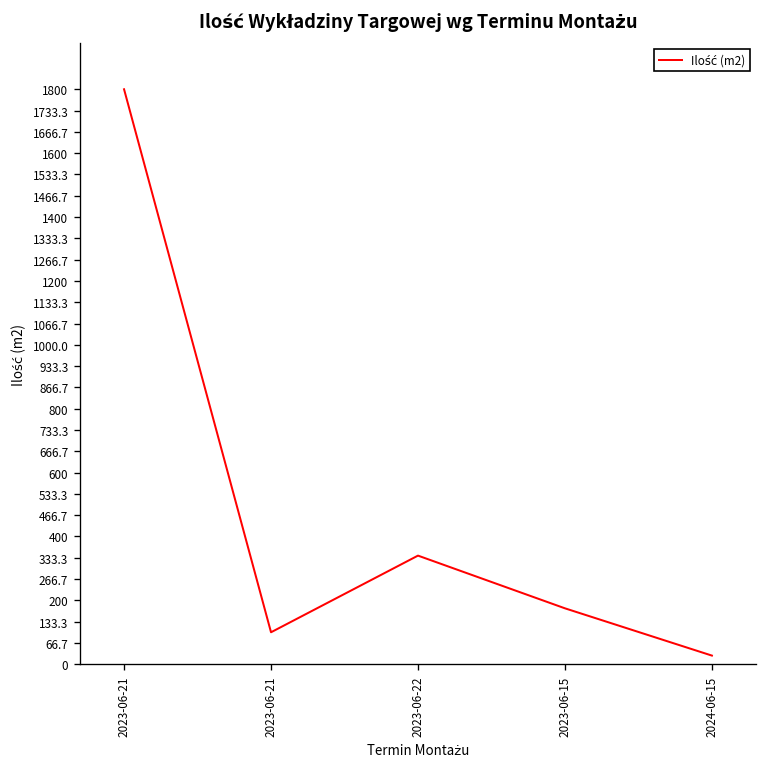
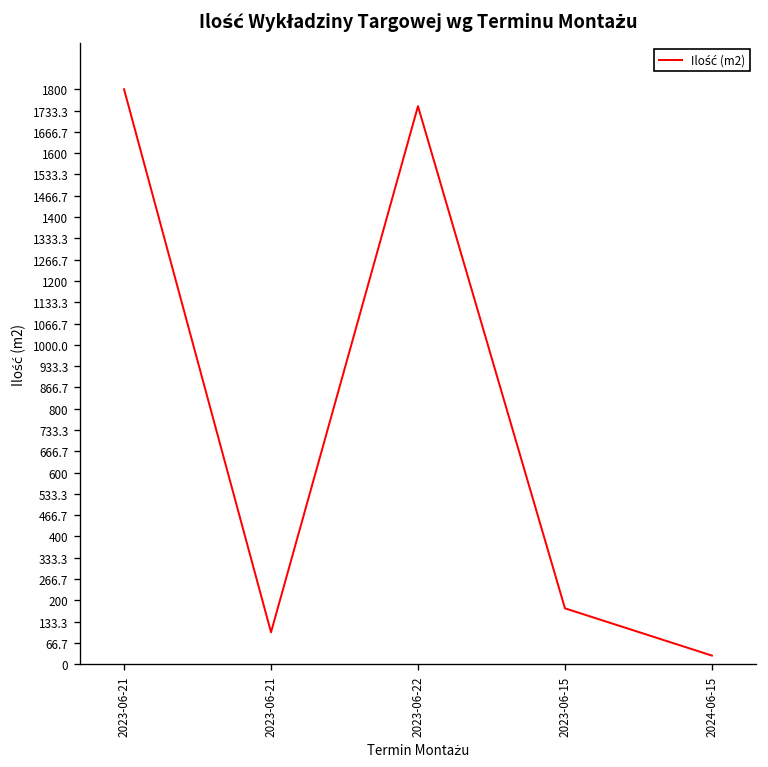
2023-06-22: 340 -> 1750
